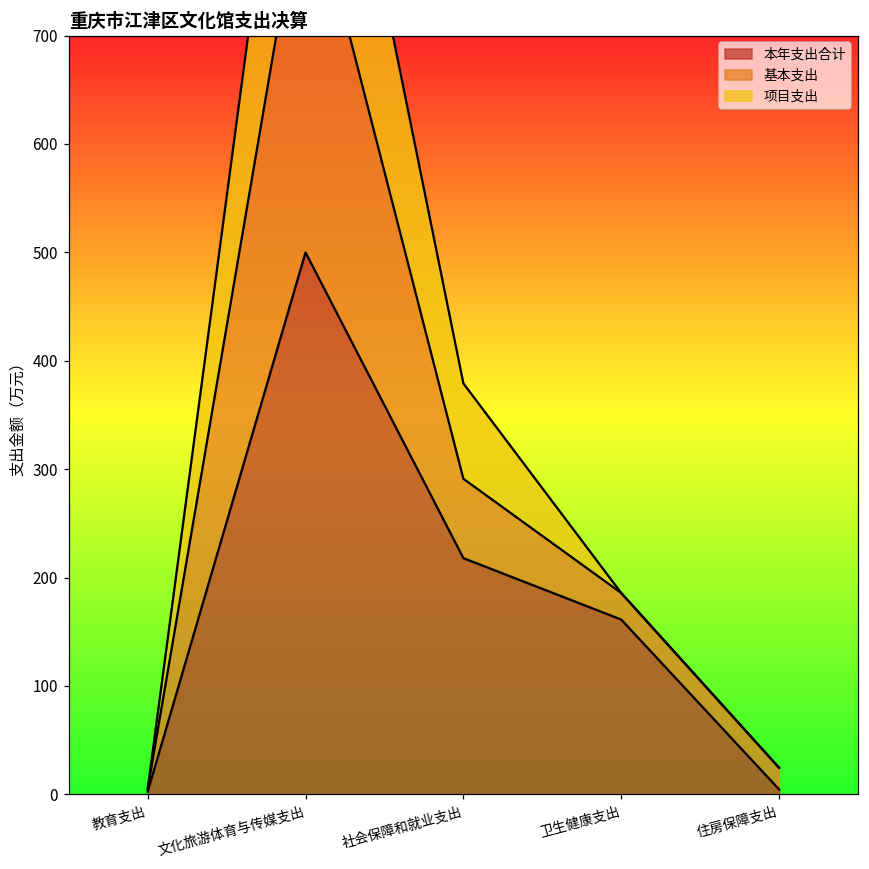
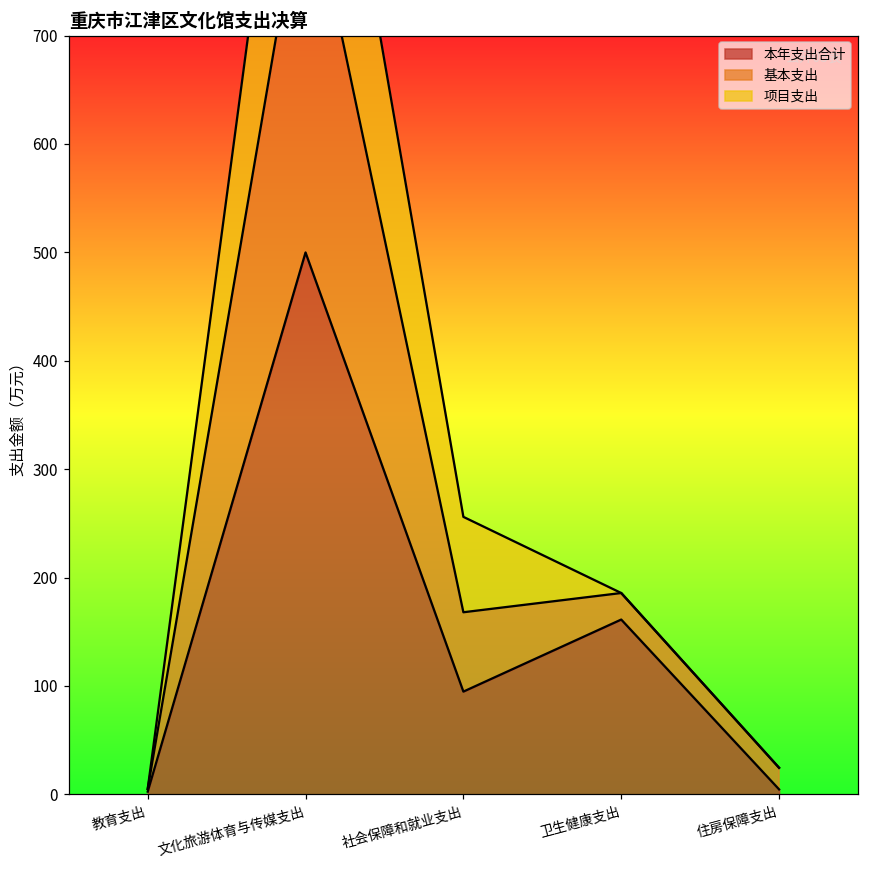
本年支出合计, 社会保障和就业支出: 220 -> 90
